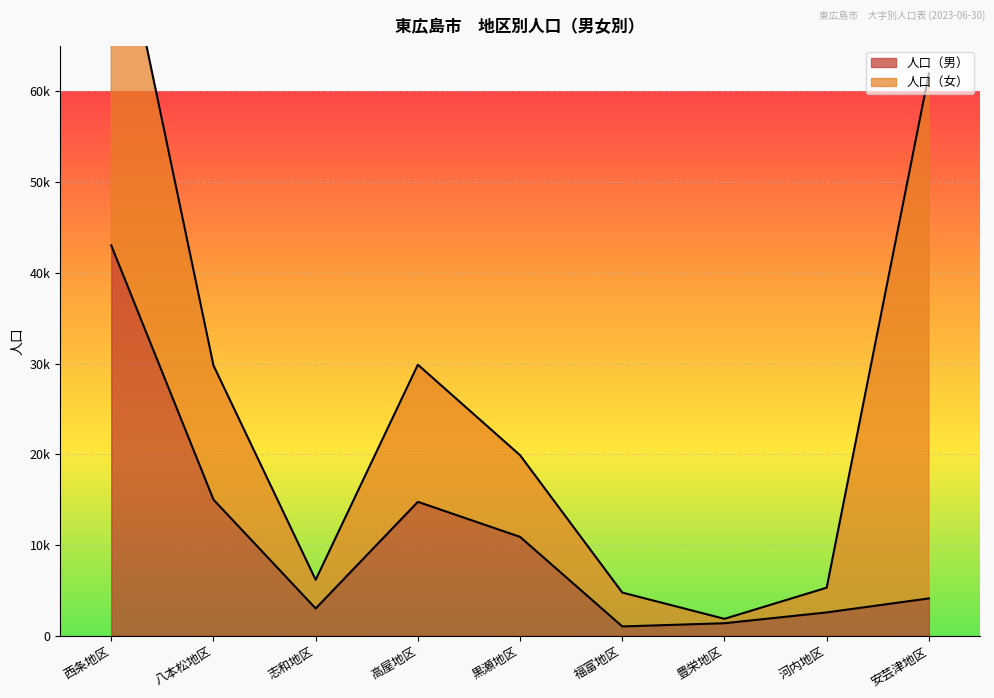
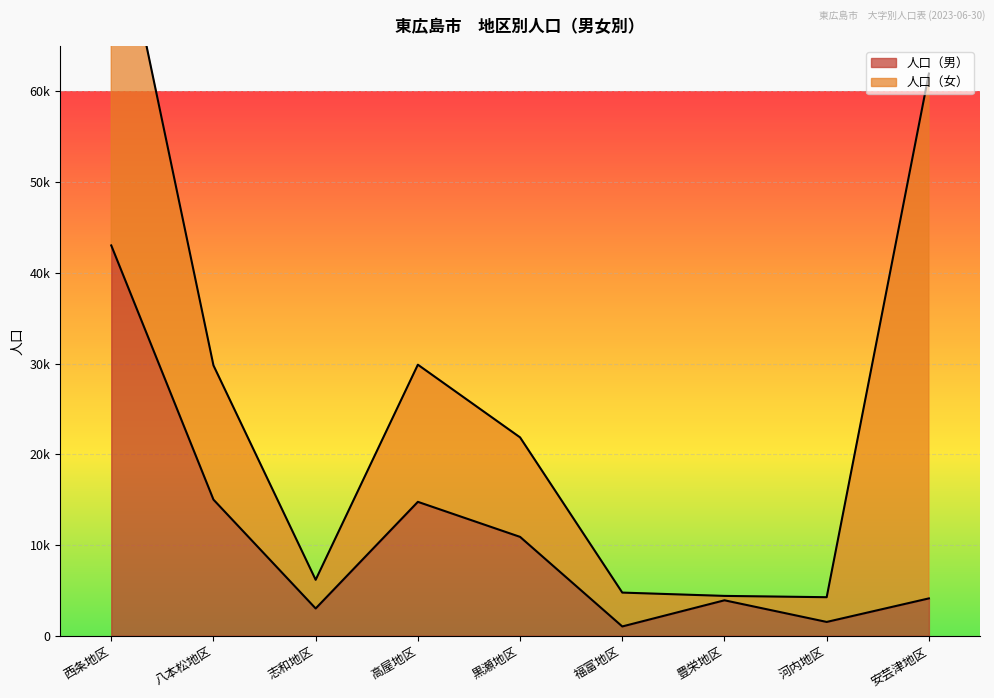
人口（女）, 黒瀬地区: 9000 -> 11000
人口（男）, 豊栄地区: 1000 -> 4000
人口（男）, 河内地区: 3000 -> 2000
